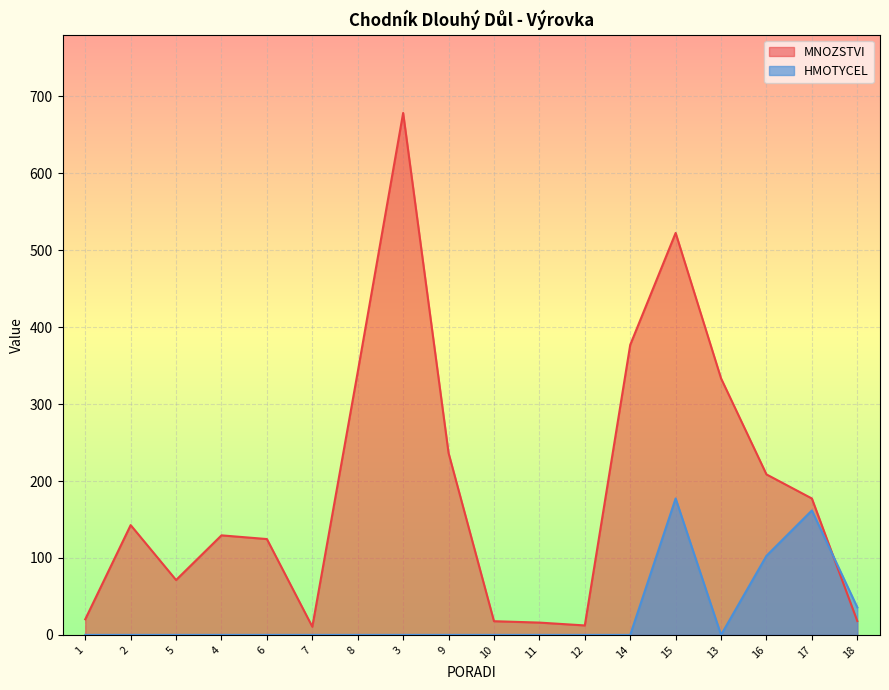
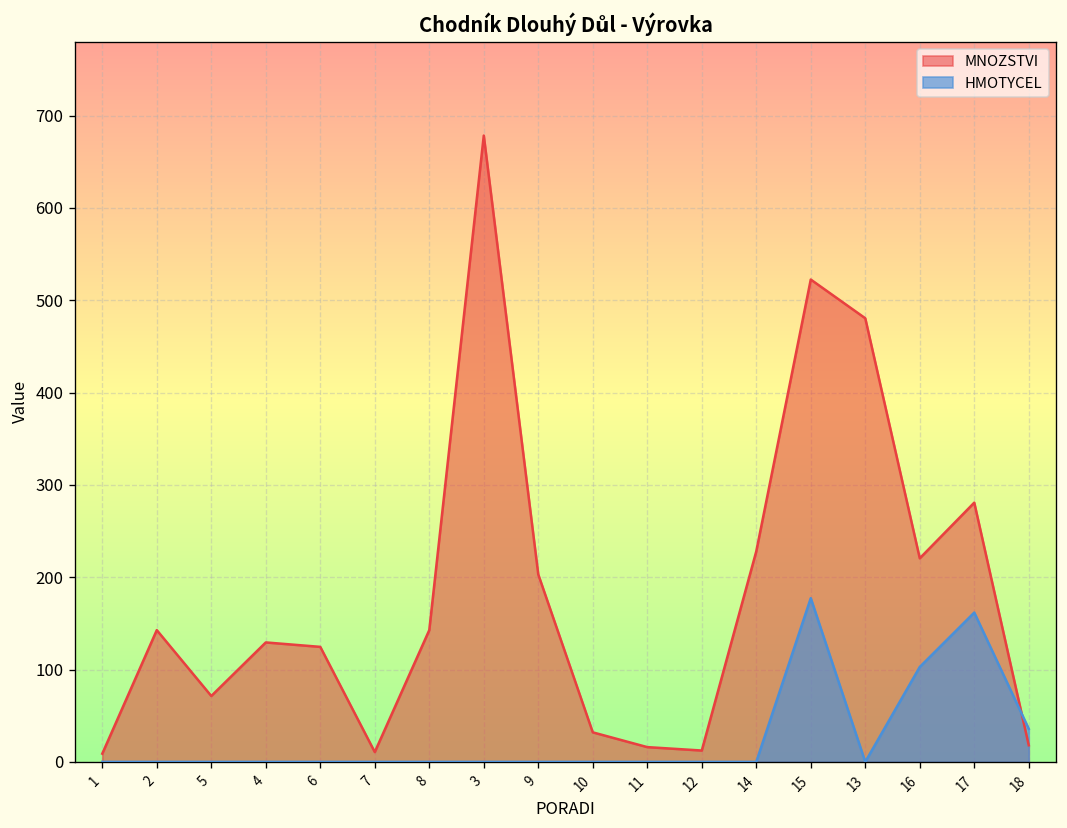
MNOZSTVI, 1: 20 -> 10
MNOZSTVI, 8: 340 -> 140
MNOZSTVI, 9: 240 -> 200
MNOZSTVI, 10: 20 -> 30
MNOZSTVI, 14: 380 -> 230
MNOZSTVI, 13: 330 -> 480
MNOZSTVI, 16: 210 -> 220
MNOZSTVI, 17: 180 -> 280
